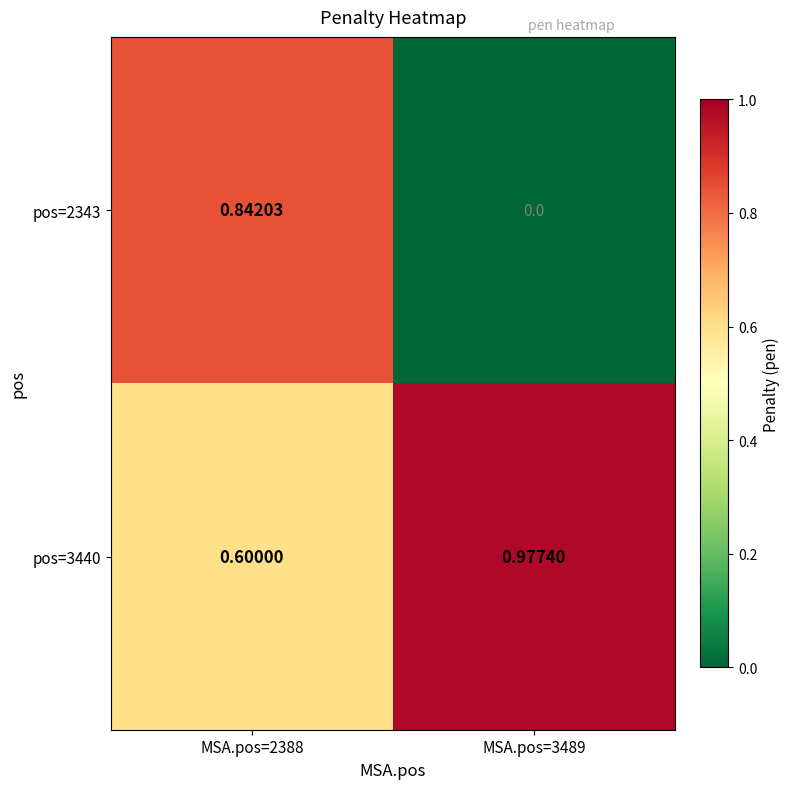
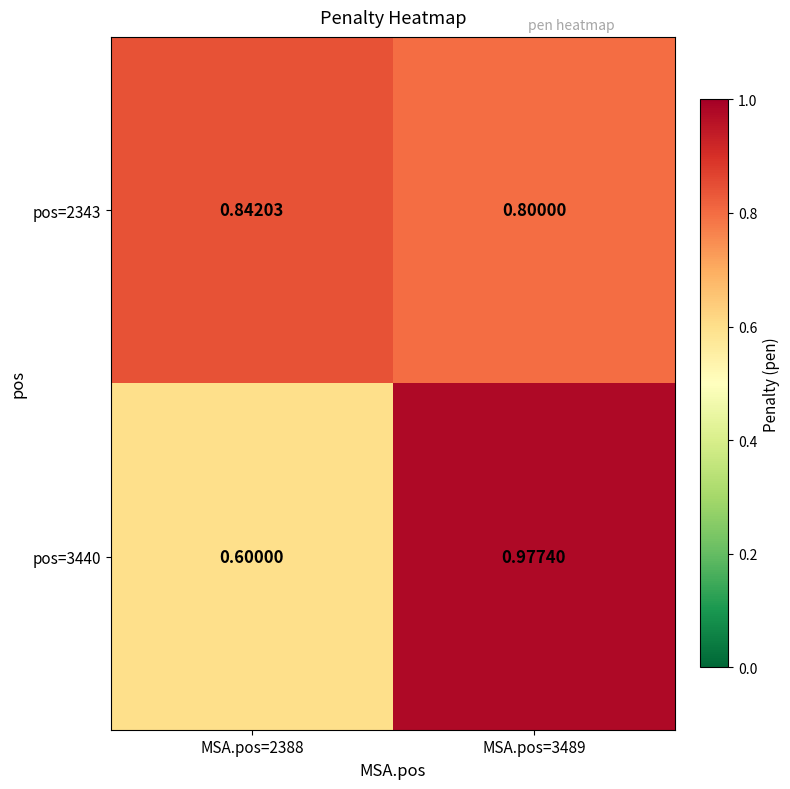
pos=2343, MSA.pos=3489: 0.0 -> 0.80000
